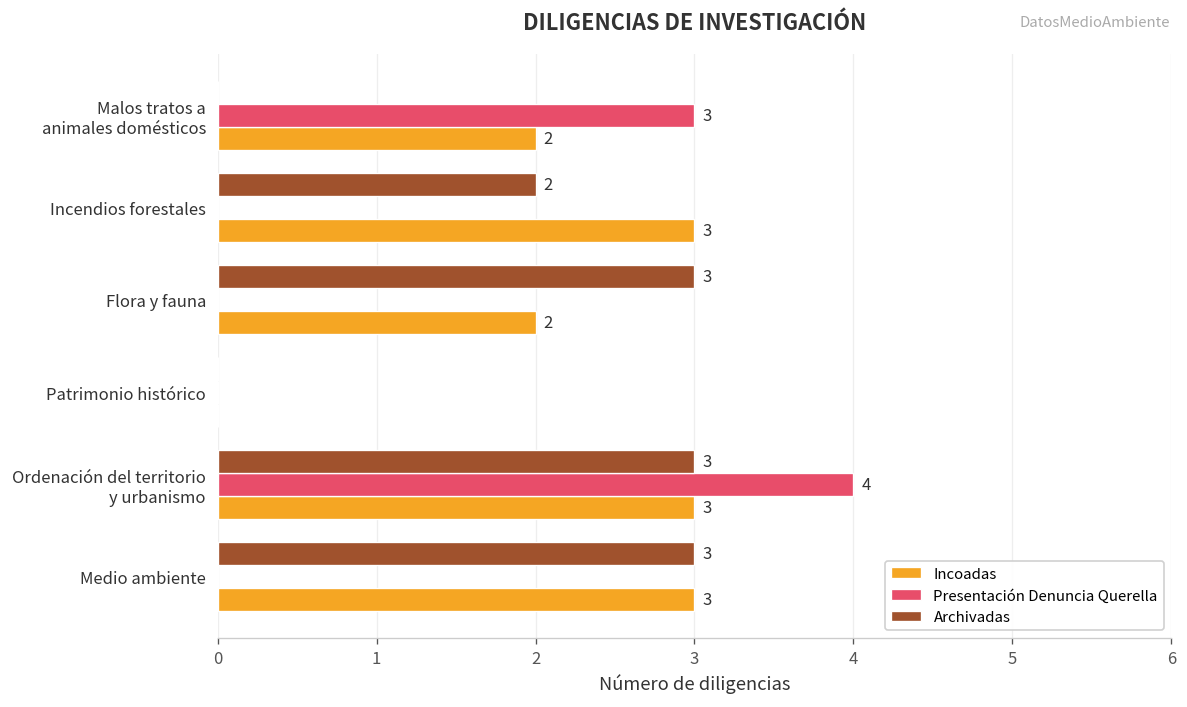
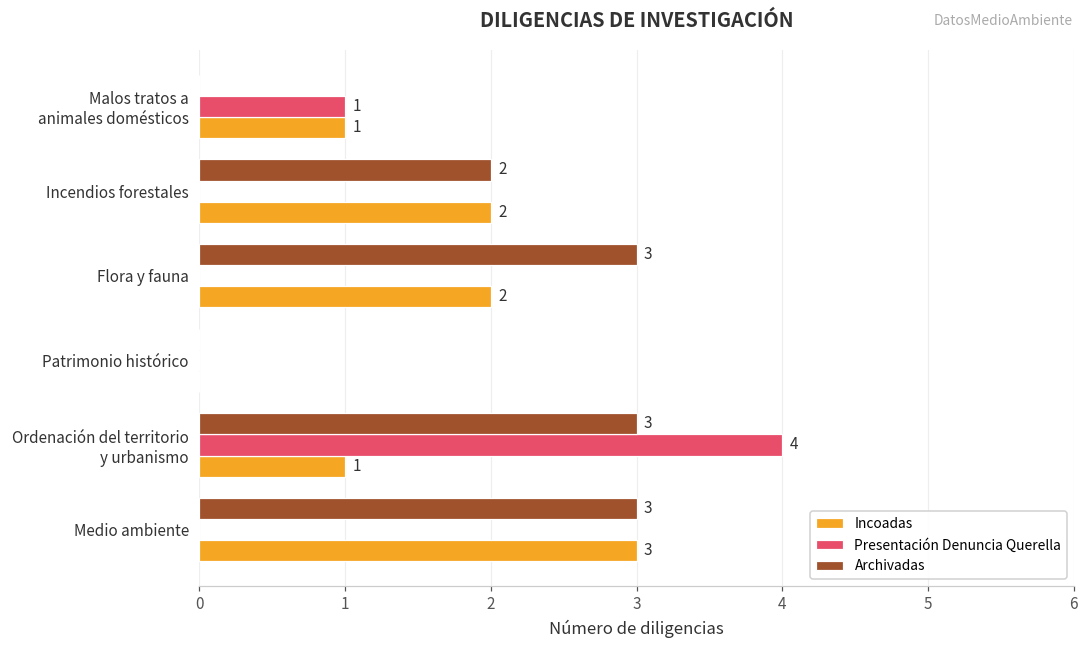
Presentación Denuncia Querella, Malos tratos a animales domésticos: 3 -> 1
Incoadas, Malos tratos a animales domésticos: 2 -> 1
Incoadas, Incendios forestales: 3 -> 2
Incoadas, Ordenación del territorio y urbanismo: 3 -> 1
